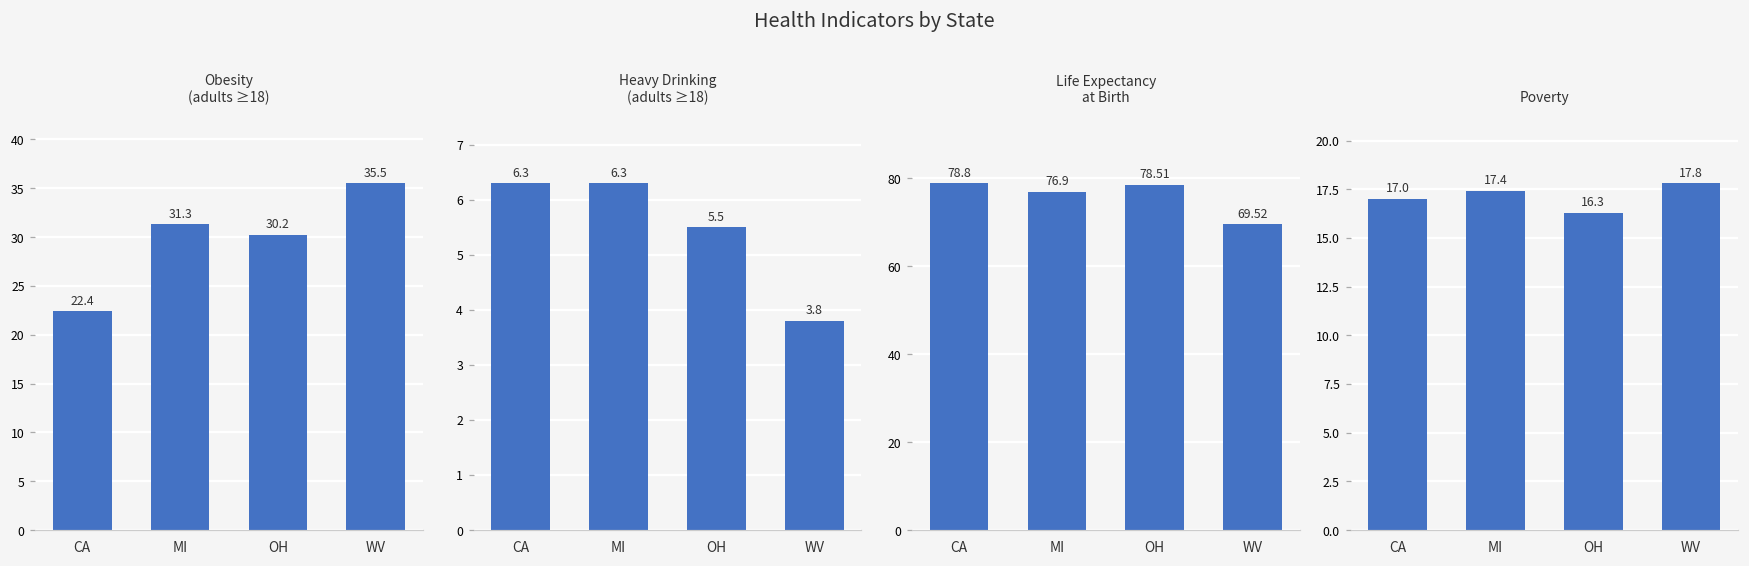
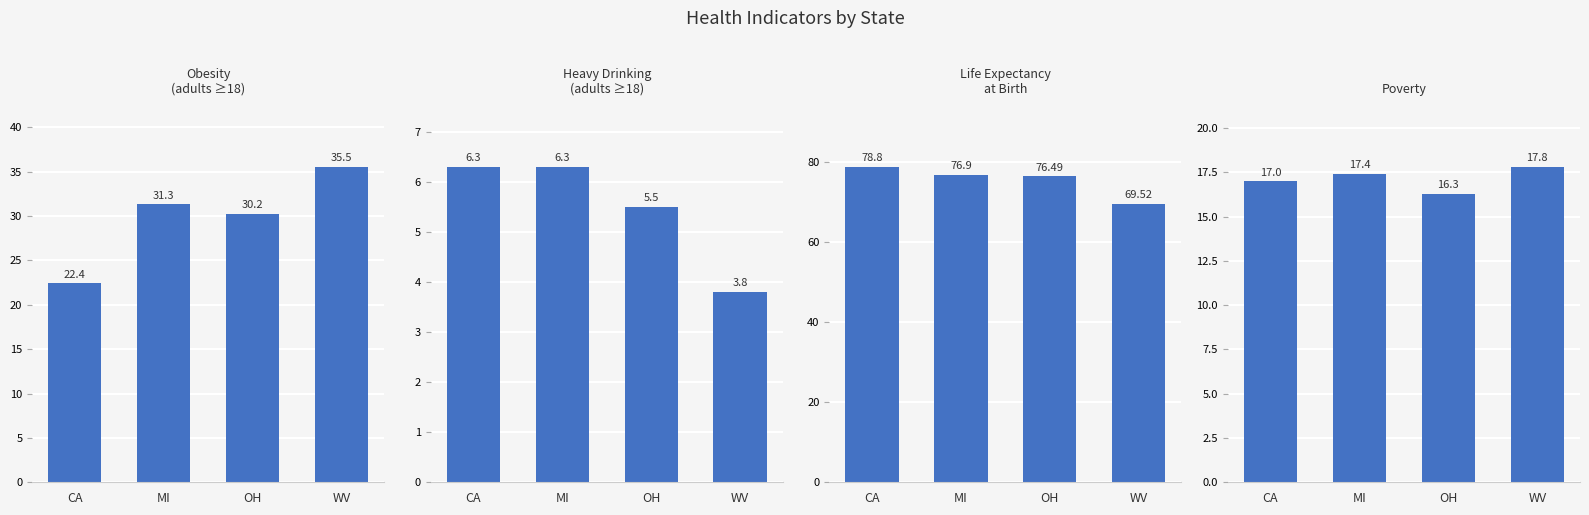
Life Expectancy at Birth, OH: 78.51 -> 76.49
